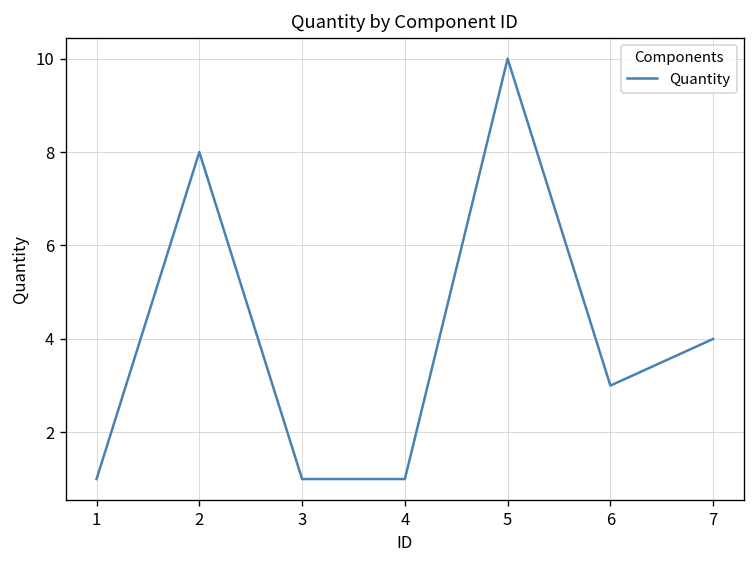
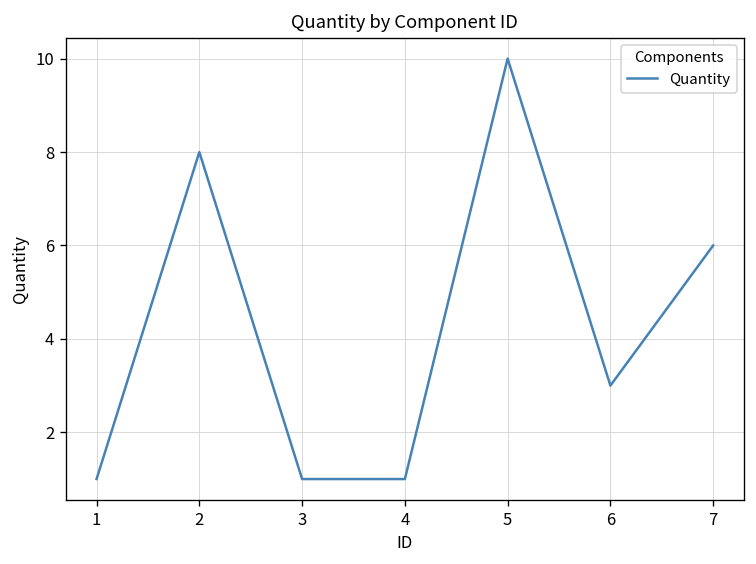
7: 4 -> 6
